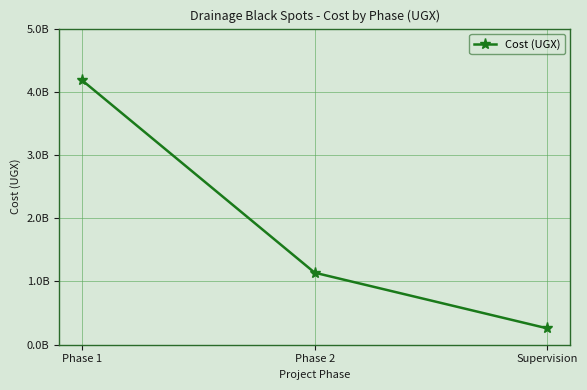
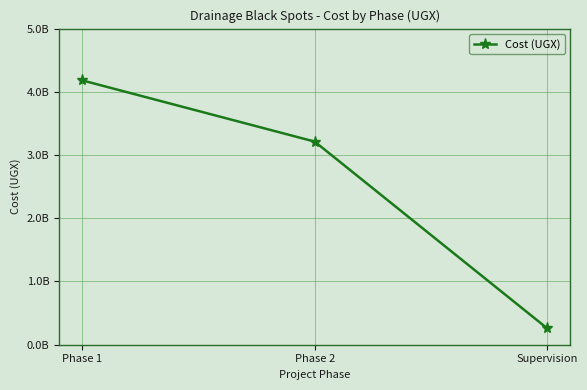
Phase 2: 1100000000 -> 3200000000
